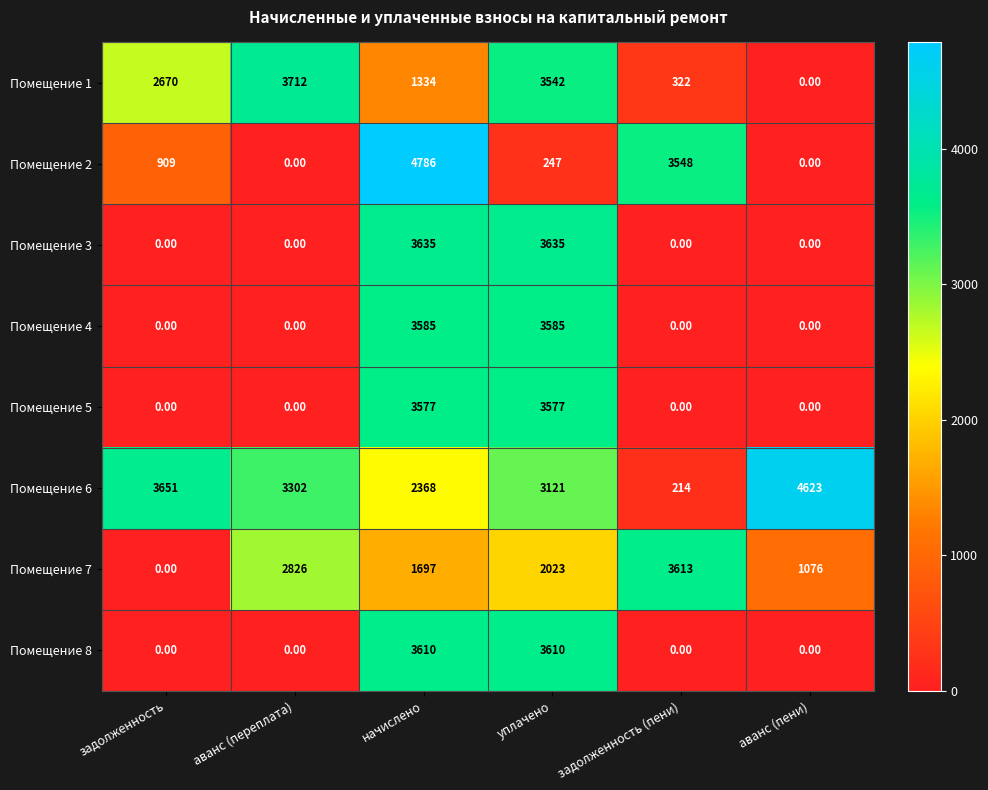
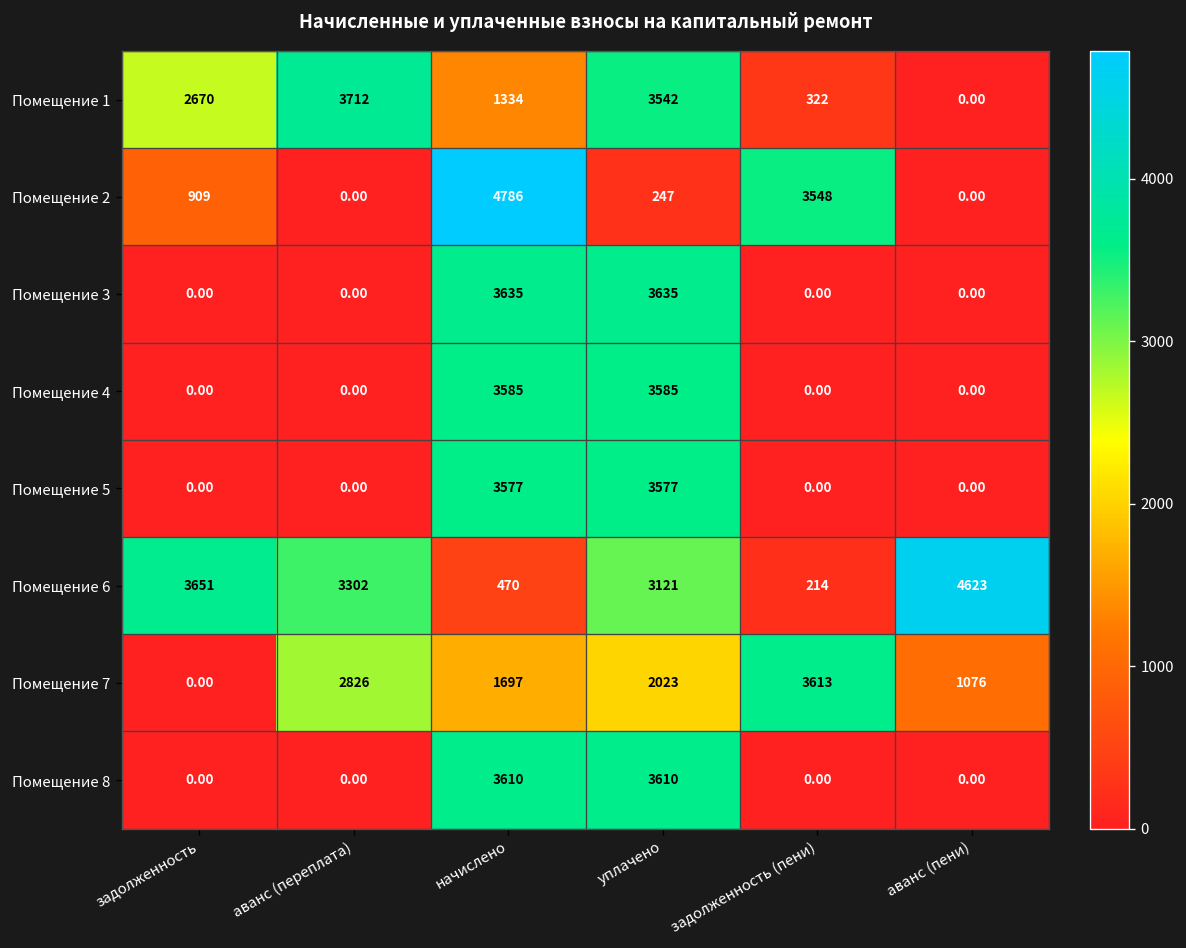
Помещение 6, начислено: 2368 -> 470
